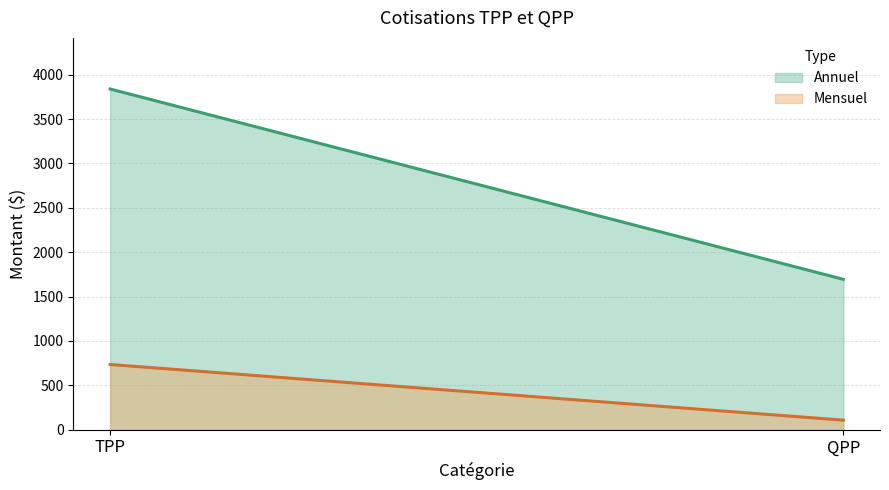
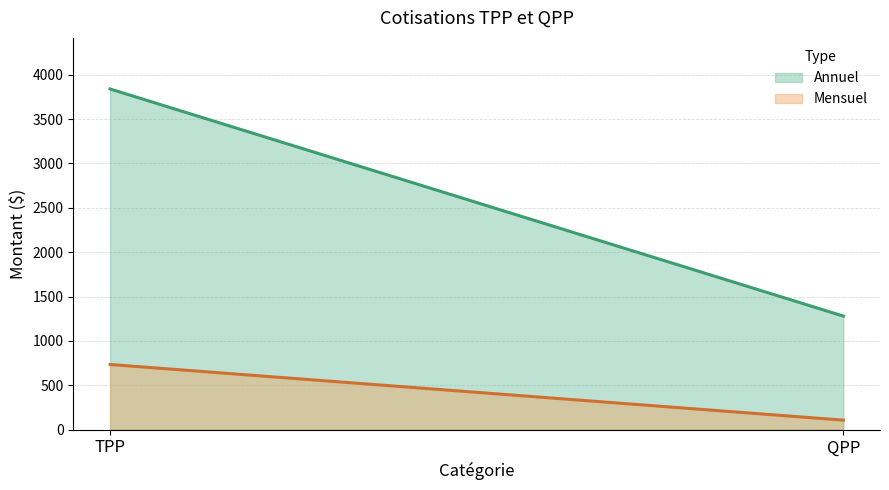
Annuel, QPP: 1700 -> 1300
